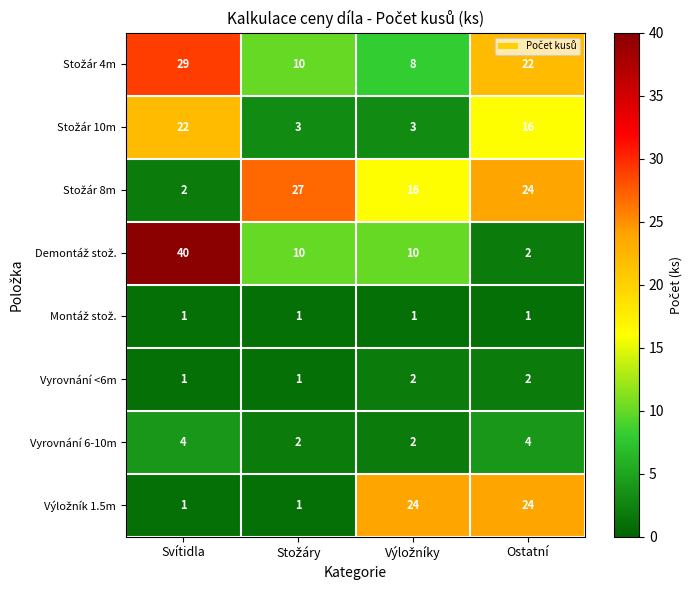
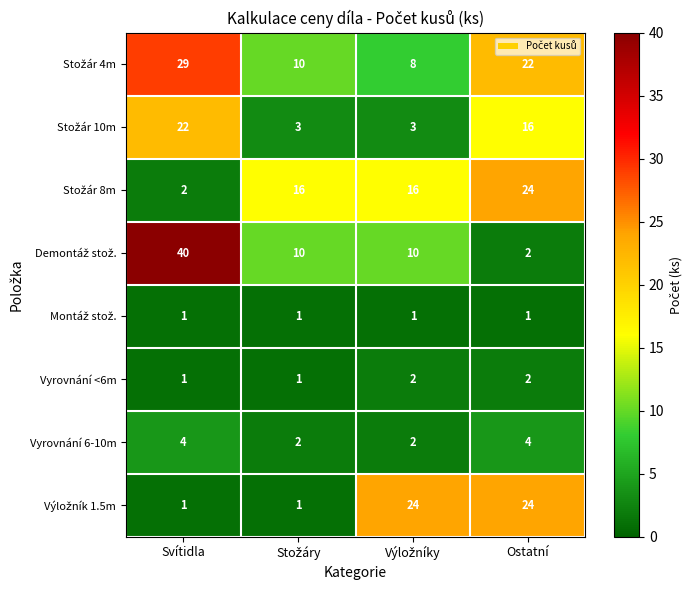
Stožár 8m, Stožáry: 27 -> 16
